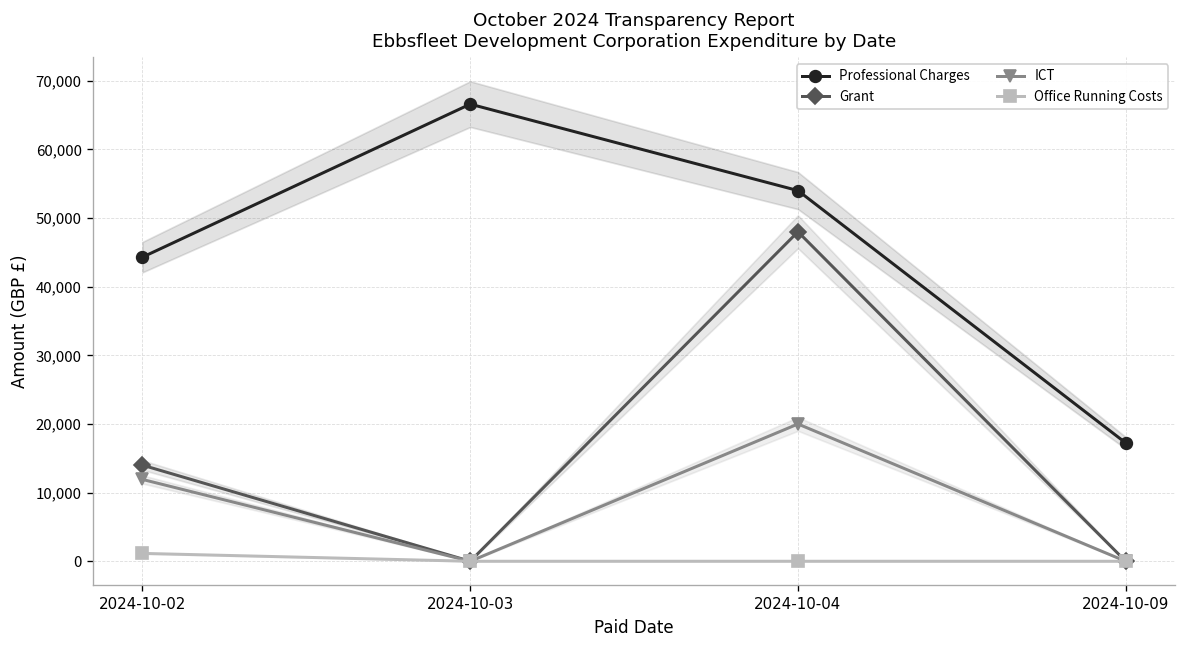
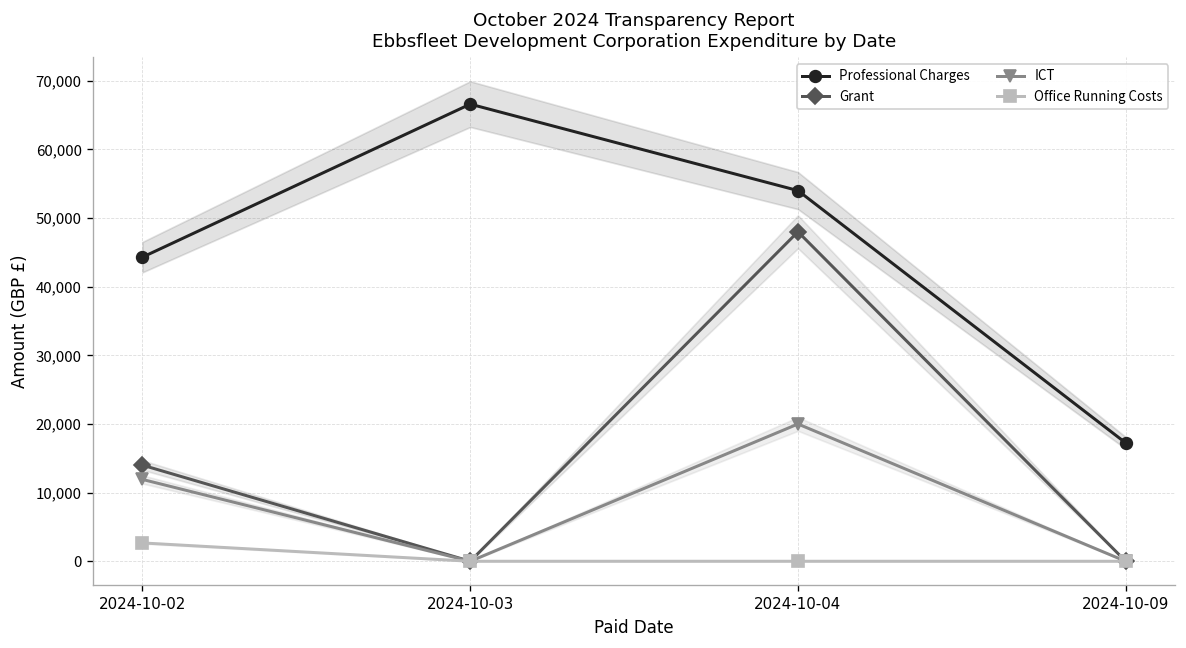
Office Running Costs, 2024-10-02: 1,000 -> 3,000
